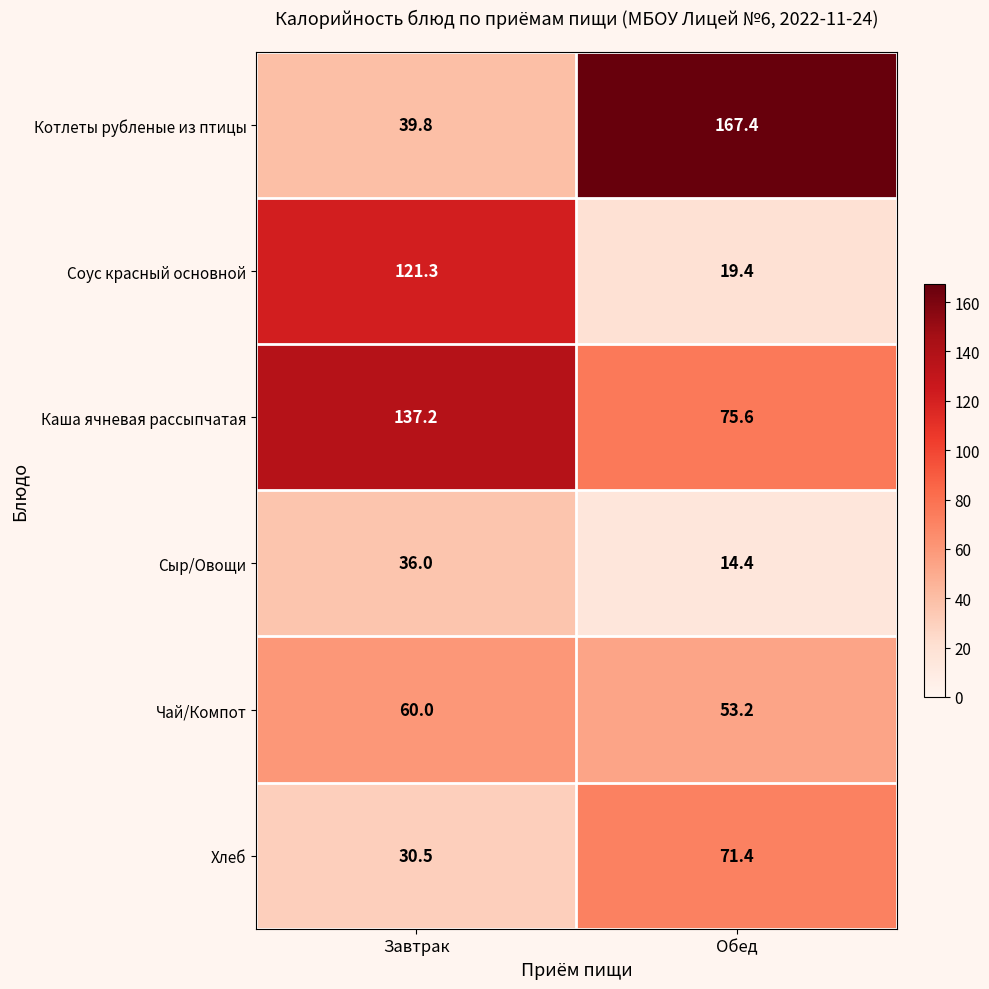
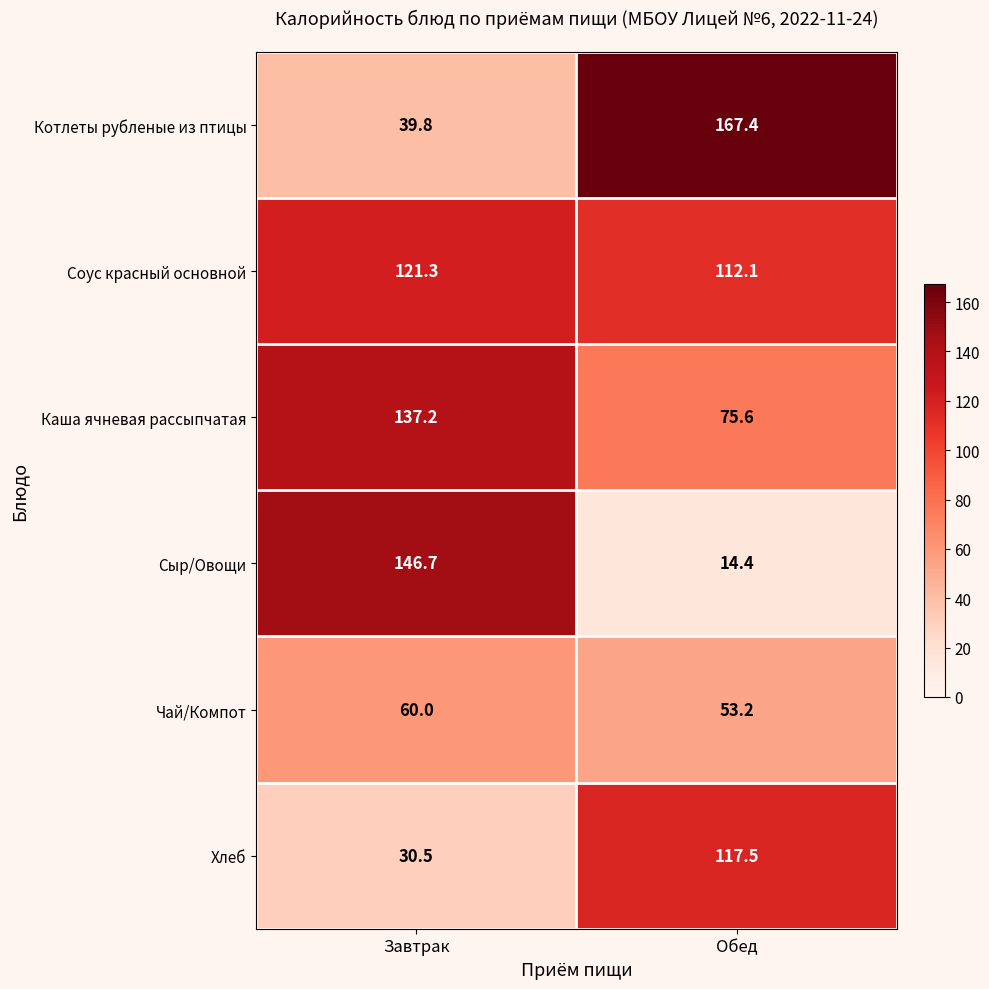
Соус красный основной, Обед: 19.4 -> 112.1
Сыр/Овощи, Завтрак: 36.0 -> 146.7
Хлеб, Обед: 71.4 -> 117.5
